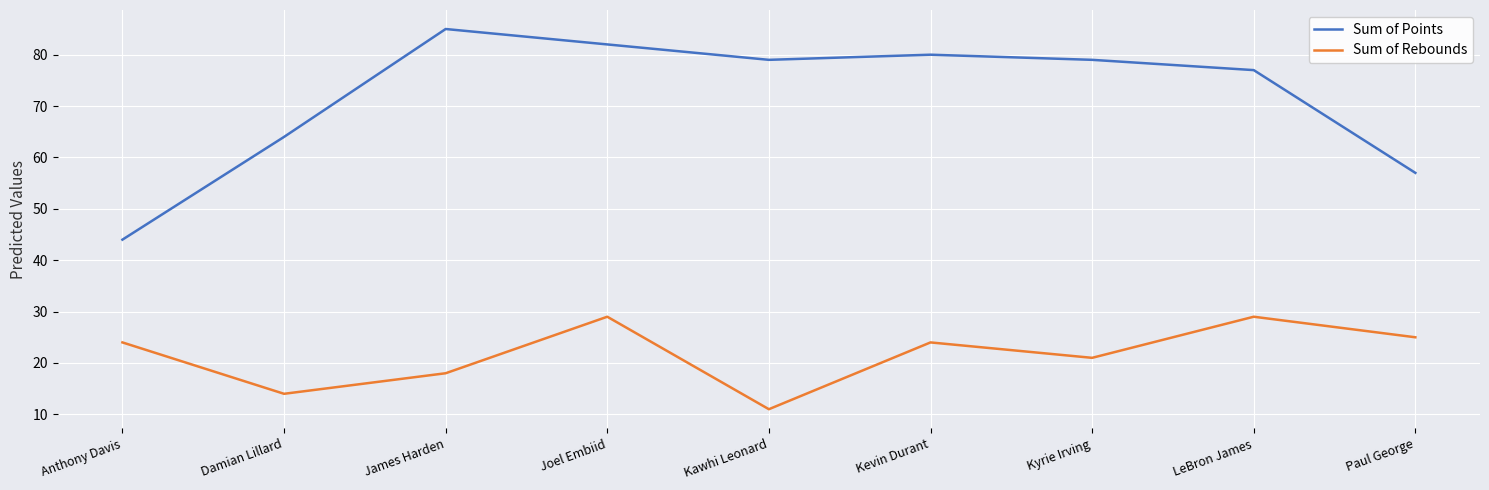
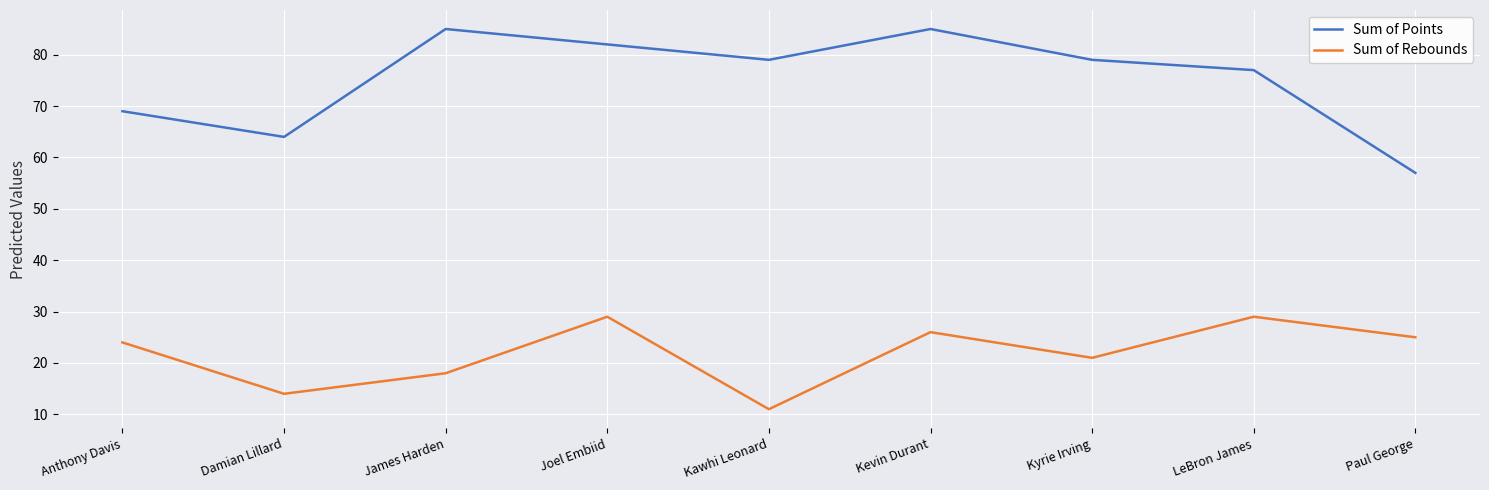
Sum of Points, Anthony Davis: 44 -> 69
Sum of Points, Kevin Durant: 80 -> 85
Sum of Rebounds, Kevin Durant: 24 -> 26
